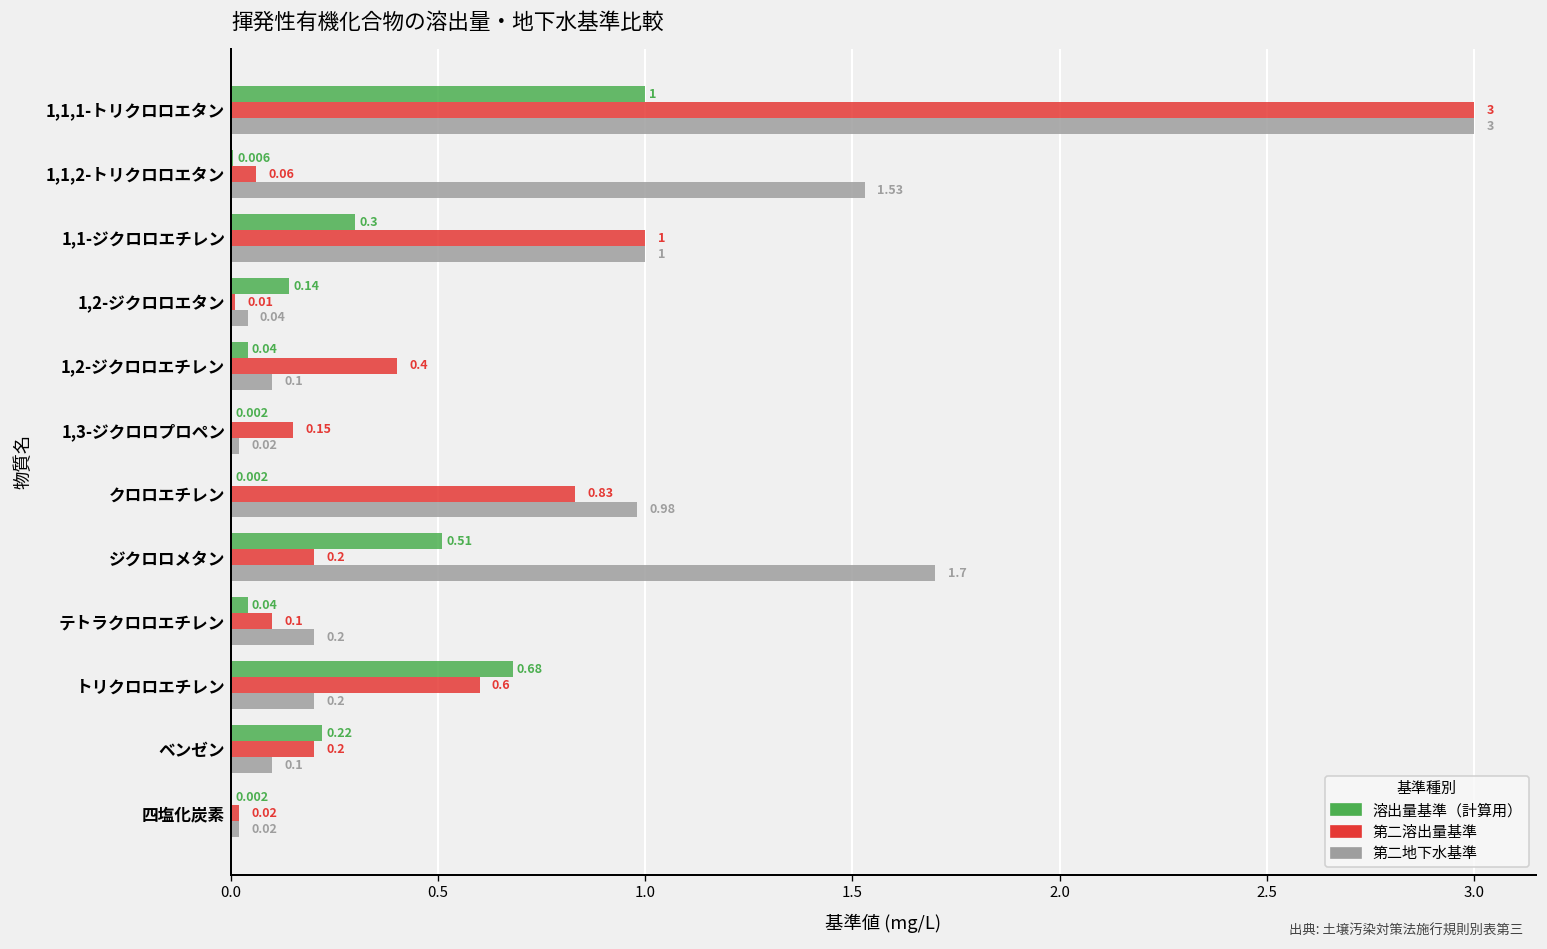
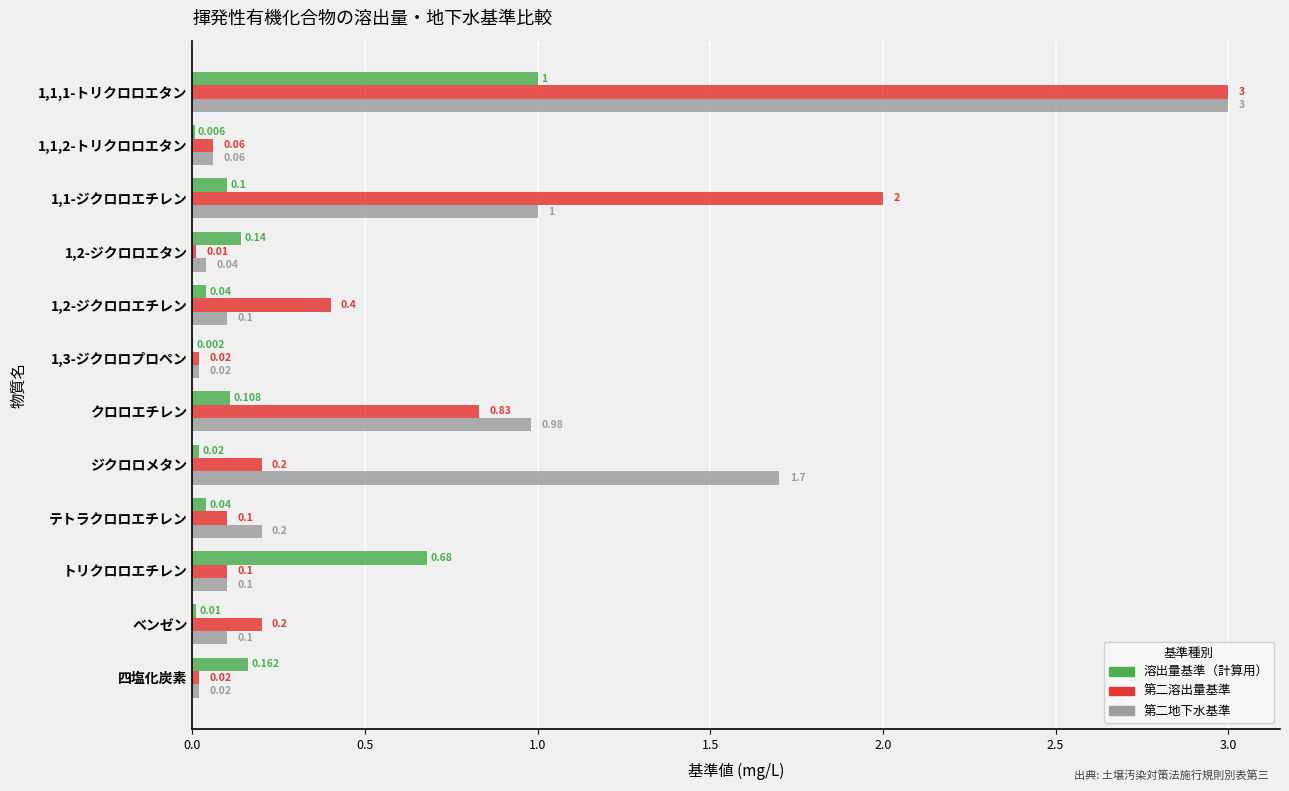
第二地下水基準, 1,1,2-トリクロロエタン: 1.53 -> 0.06
溶出量基準（計算用）, 1,1-ジクロロエチレン: 0.3 -> 0.1
第二溶出量基準, 1,1-ジクロロエチレン: 1 -> 2
第二溶出量基準, 1,3-ジクロロプロペン: 0.15 -> 0.02
溶出量基準（計算用）, クロロエチレン: 0.002 -> 0.108
溶出量基準（計算用）, ジクロロメタン: 0.51 -> 0.02
第二溶出量基準, トリクロロエチレン: 0.6 -> 0.1
第二地下水基準, トリクロロエチレン: 0.2 -> 0.1
溶出量基準（計算用）, ベンゼン: 0.22 -> 0.01
溶出量基準（計算用）, 四塩化炭素: 0.002 -> 0.162
